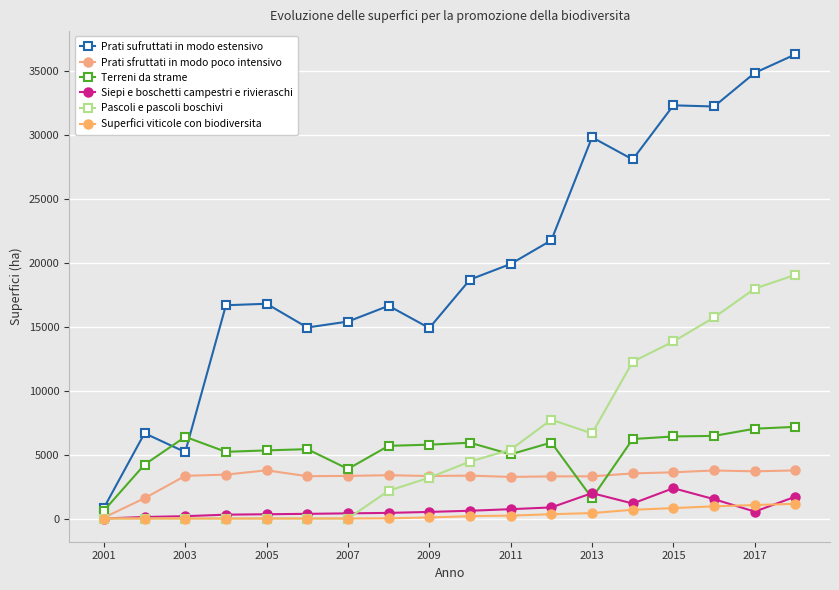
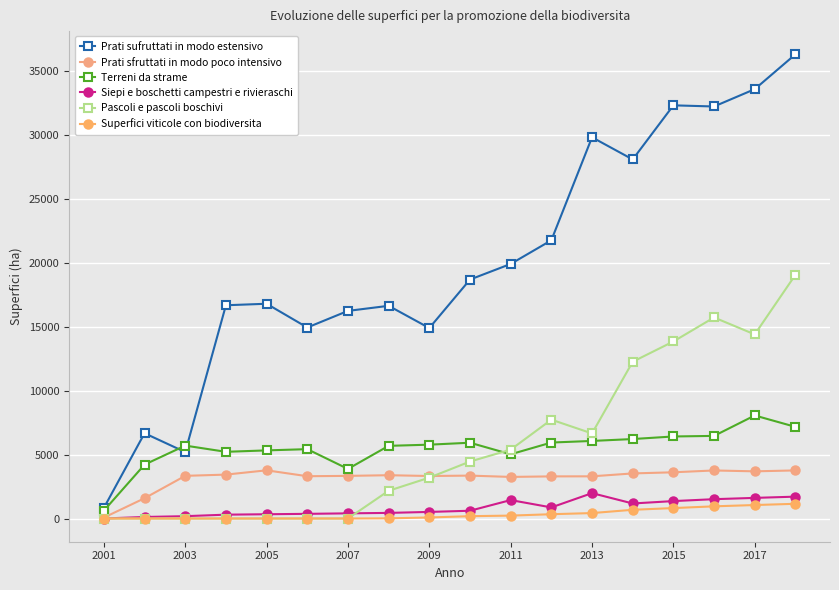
Terreni da strame, 2003: 6400 -> 5700
Prati sufruttati in modo estensivo, 2007: 15400 -> 16200
Siepi e boschetti campestri e rivieraschi, 2011: 700 -> 1400
Terreni da strame, 2013: 1600 -> 6100
Siepi e boschetti campestri e rivieraschi, 2015: 2400 -> 1400
Prati sufruttati in modo estensivo, 2017: 34800 -> 33600
Terreni da strame, 2017: 7000 -> 8100
Siepi e boschetti campestri e rivieraschi, 2017: 500 -> 1600
Pascoli e pascoli boschivi, 2017: 18000 -> 14400
